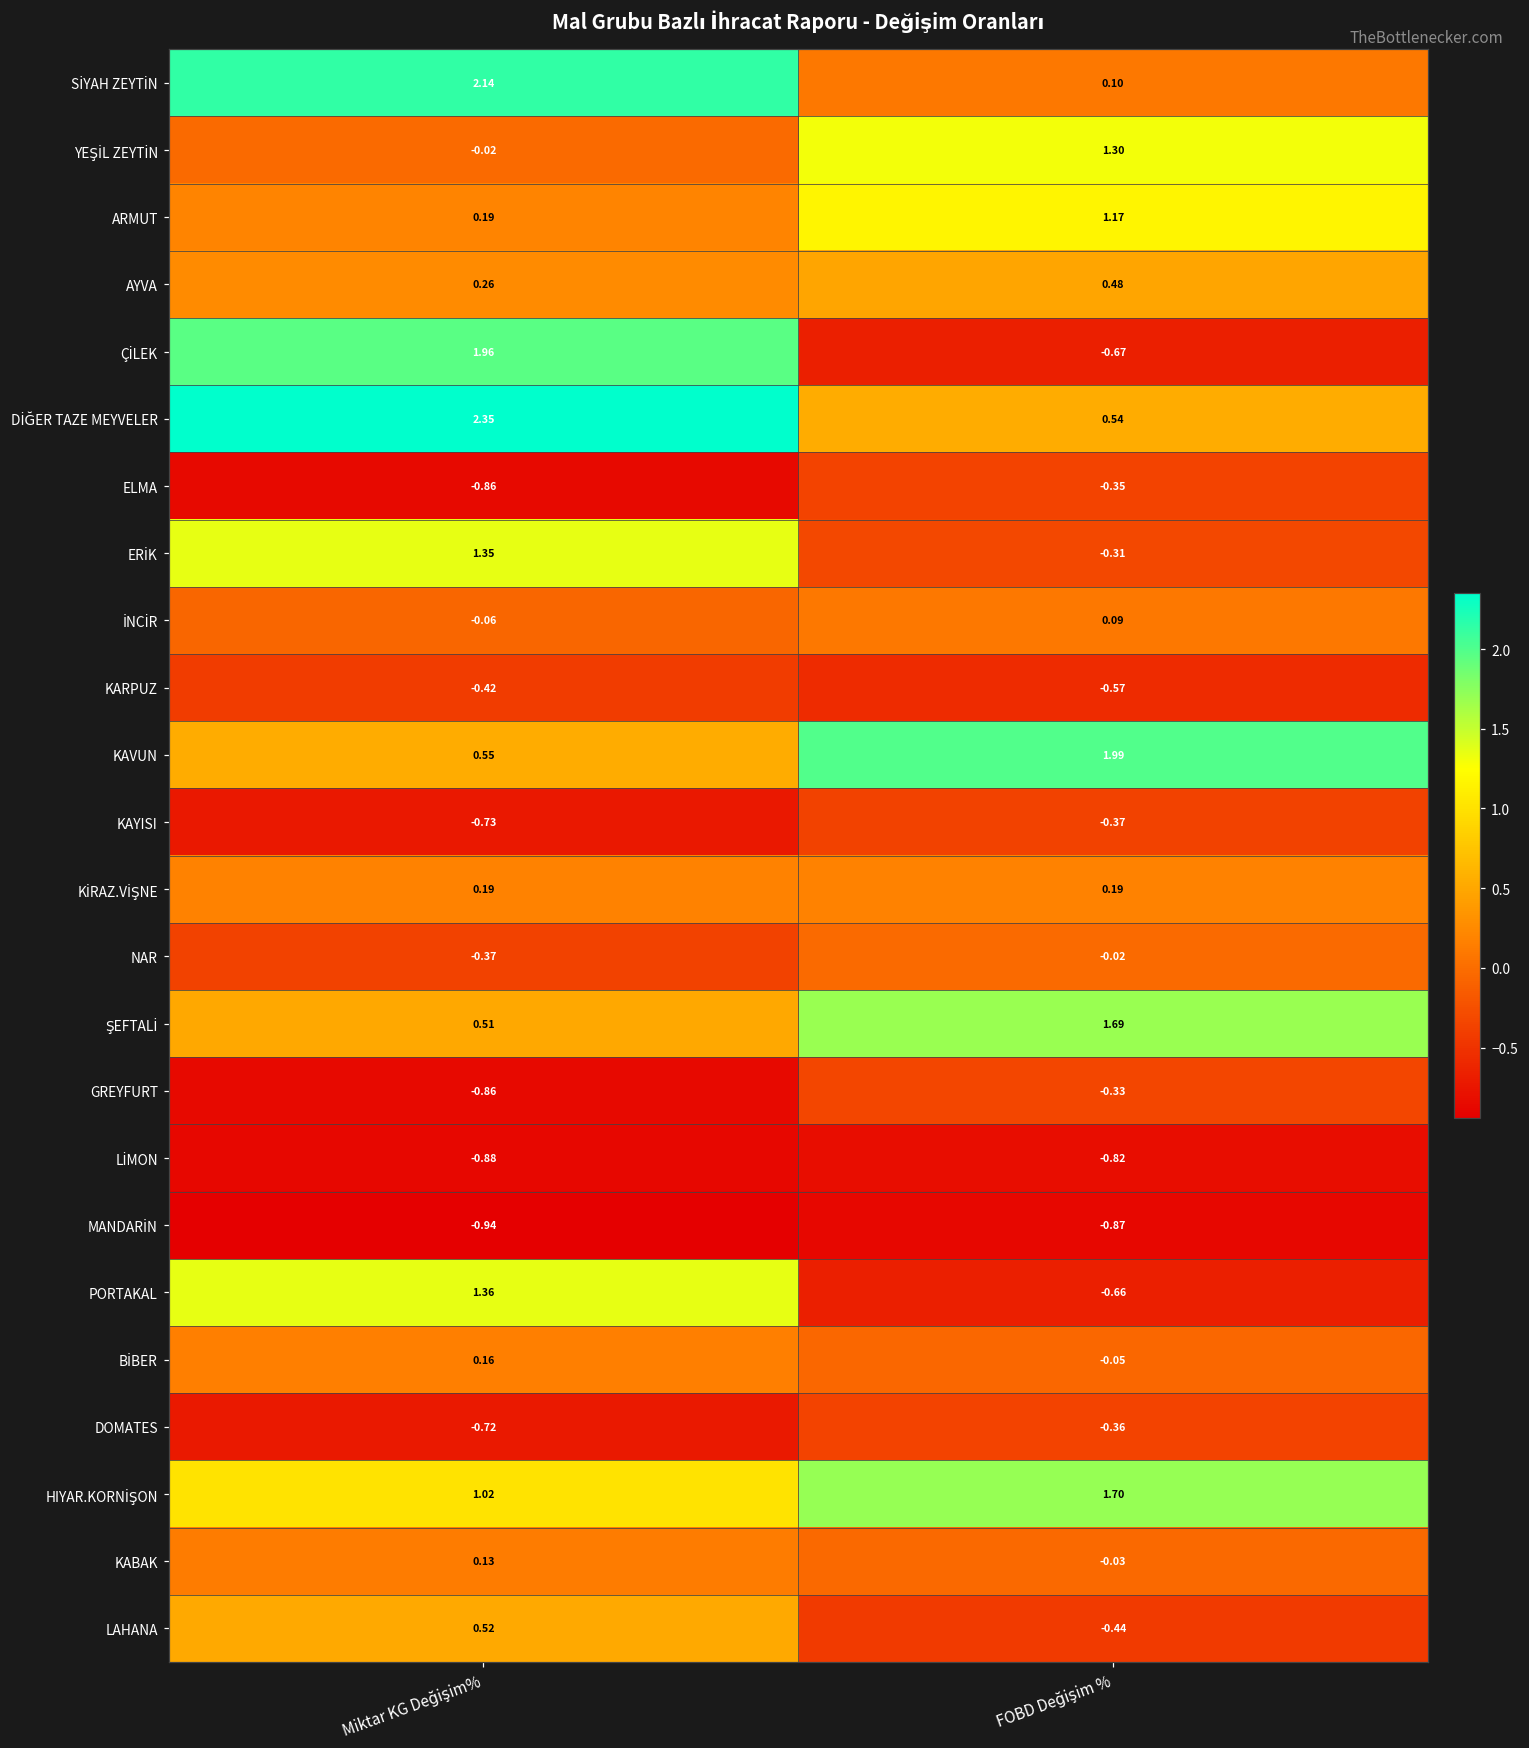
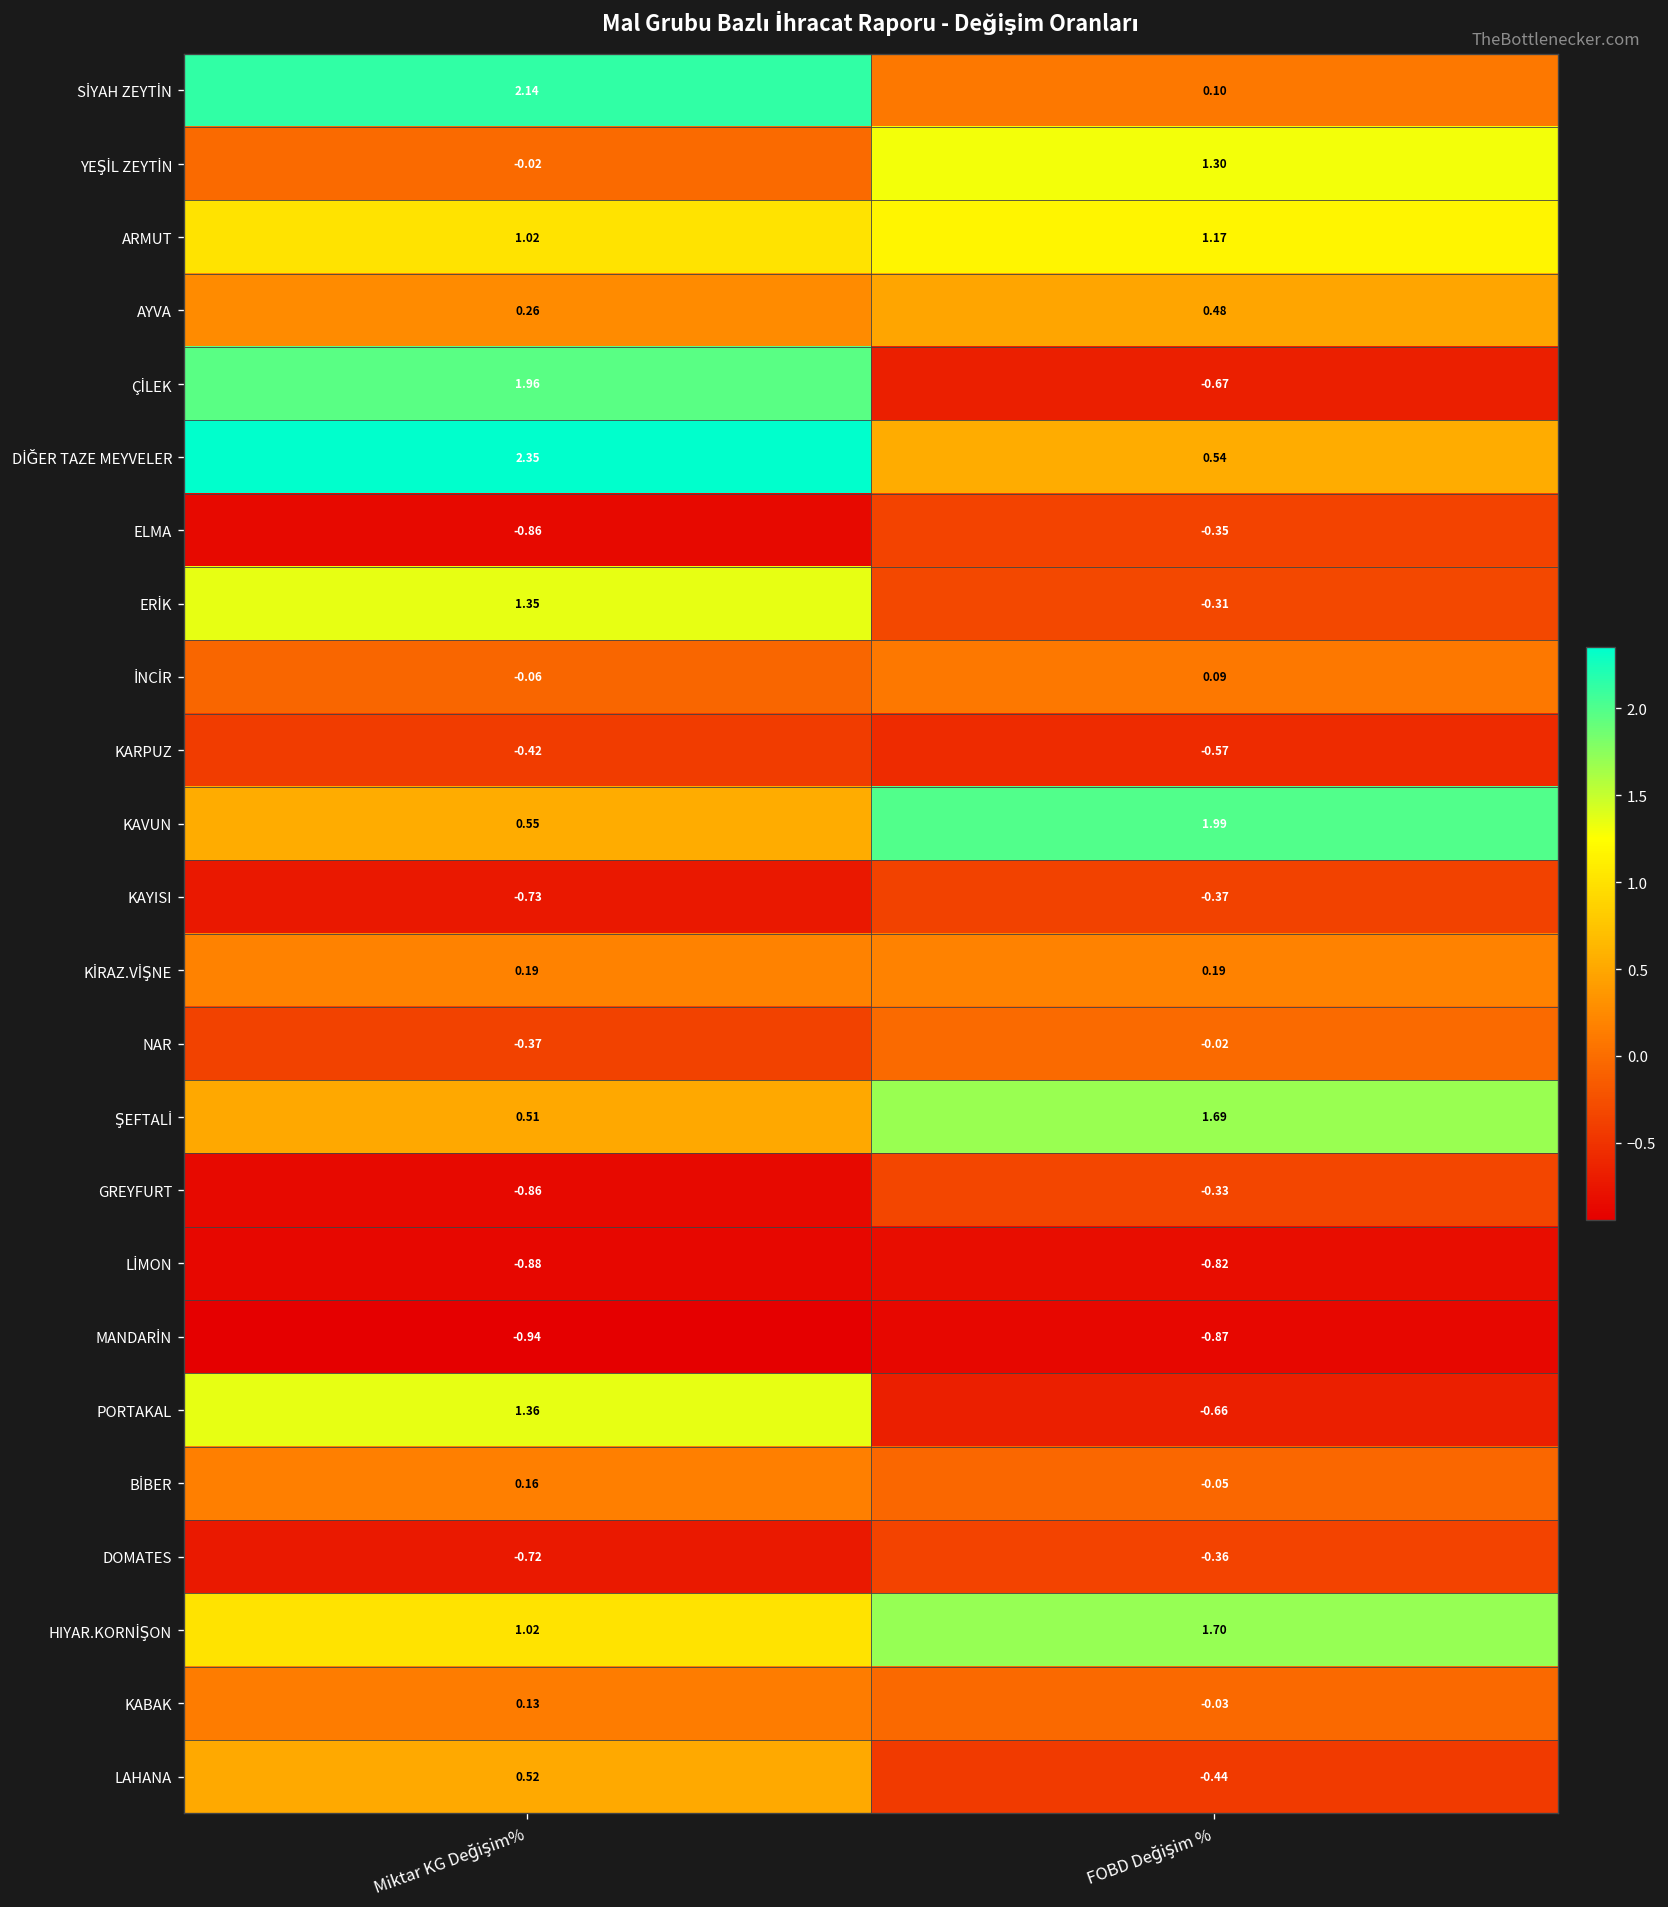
ARMUT, Miktar KG Değişim%: 0.19 -> 1.02
